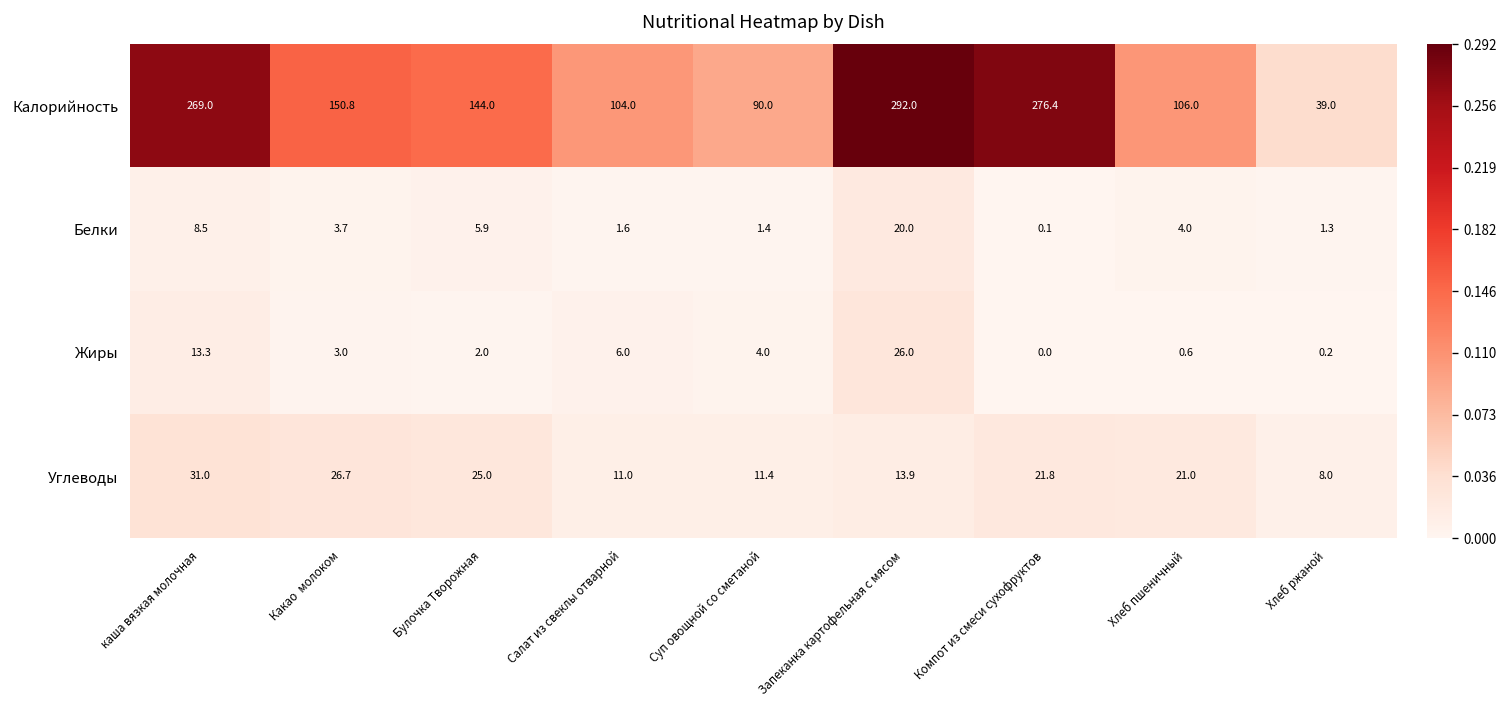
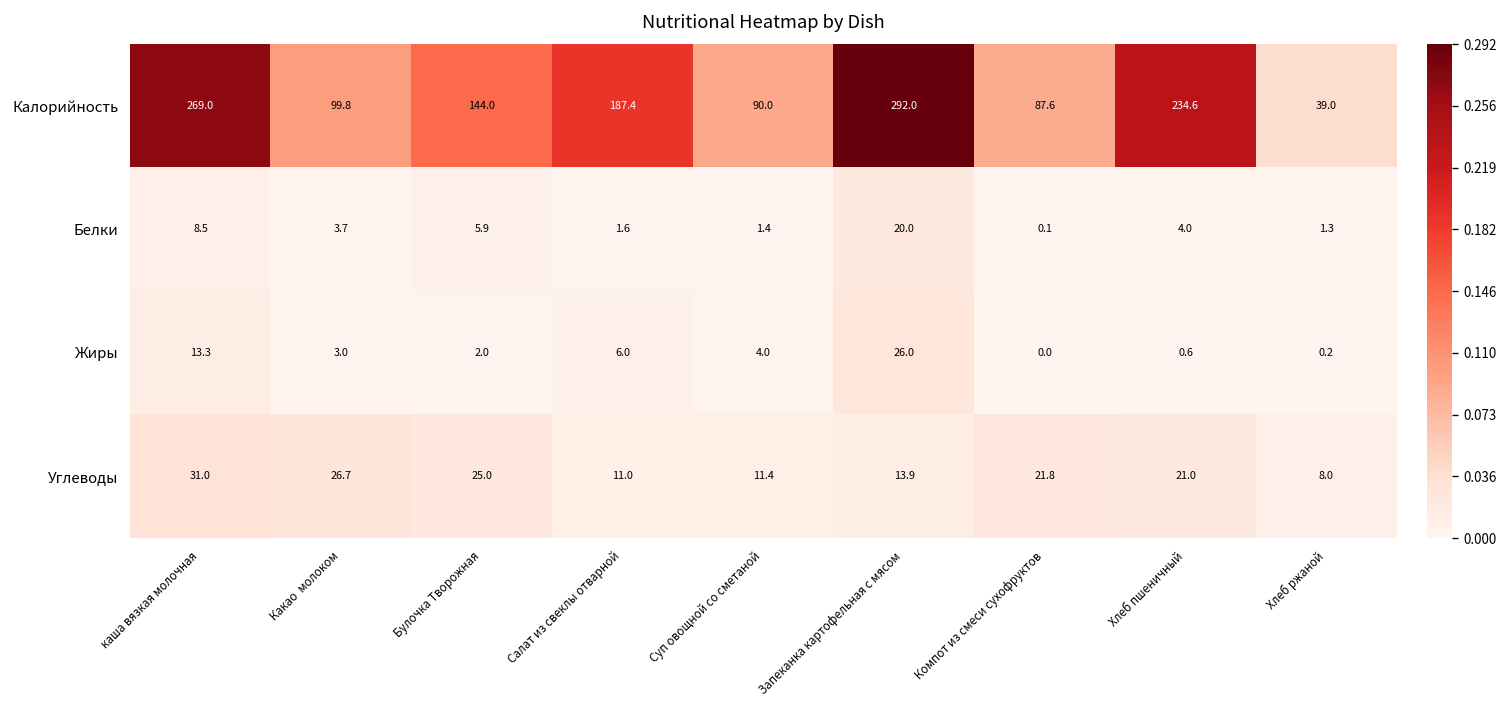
Калорийность, Какао молоком: 150.8 -> 99.8
Калорийность, Салат из свеклы отварной: 104.0 -> 187.4
Калорийность, Компот из смеси сухофруктов: 276.4 -> 87.6
Калорийность, Хлеб пшеничный: 106.0 -> 234.6
